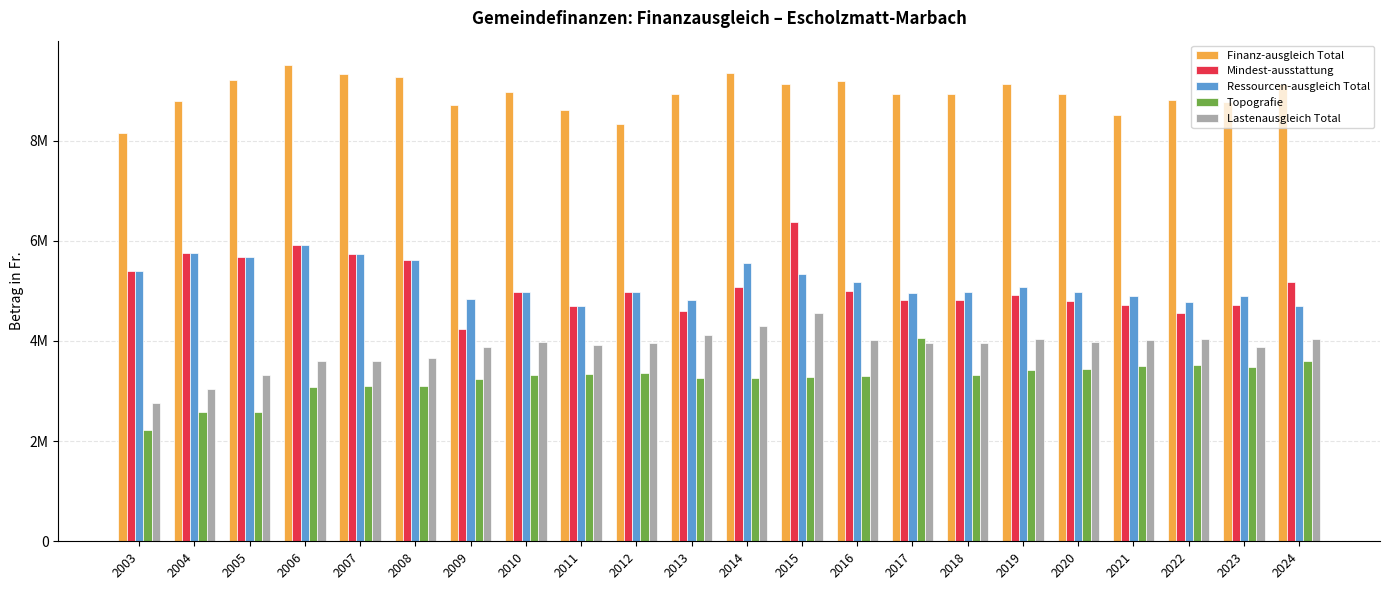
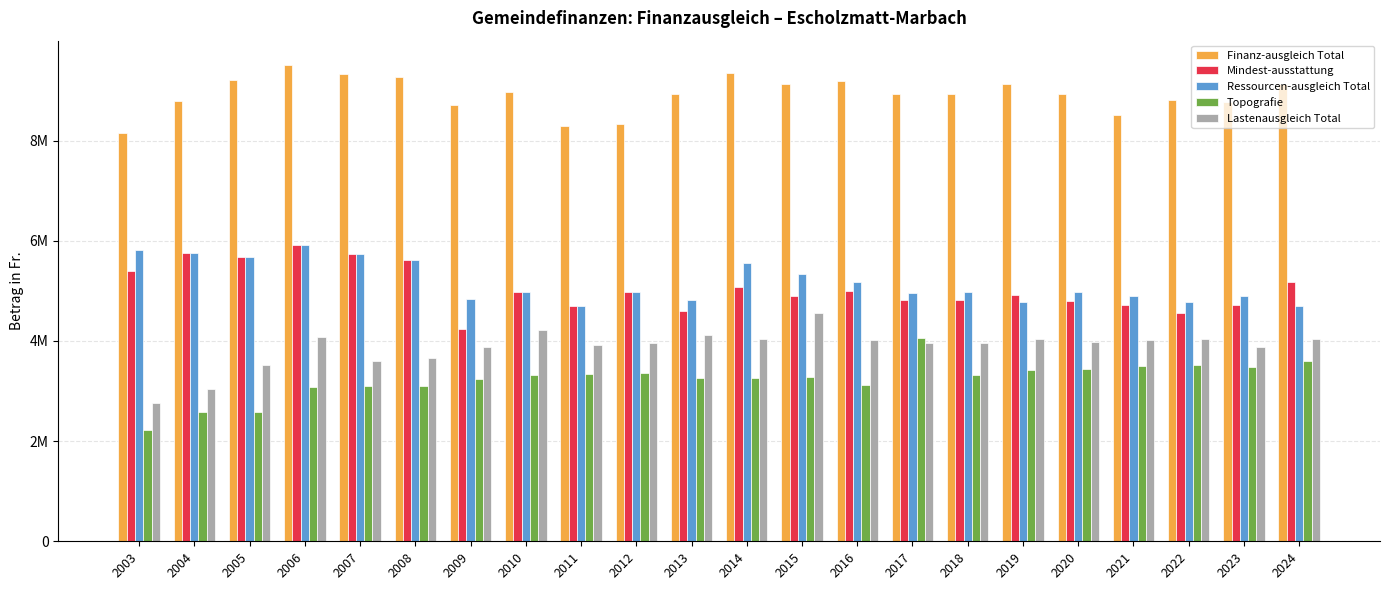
Ressourcen-ausgleich Total, 2003: 5400000 -> 5800000
Lastenausgleich Total, 2005: 3300000 -> 3500000
Lastenausgleich Total, 2006: 3600000 -> 4100000
Lastenausgleich Total, 2010: 4000000 -> 4200000
Finanz-ausgleich Total, 2011: 8600000 -> 8300000
Lastenausgleich Total, 2014: 4300000 -> 4000000
Mindest-ausstattung, 2015: 6400000 -> 4900000
Topografie, 2016: 3300000 -> 3100000
Ressourcen-ausgleich Total, 2019: 5100000 -> 4800000
